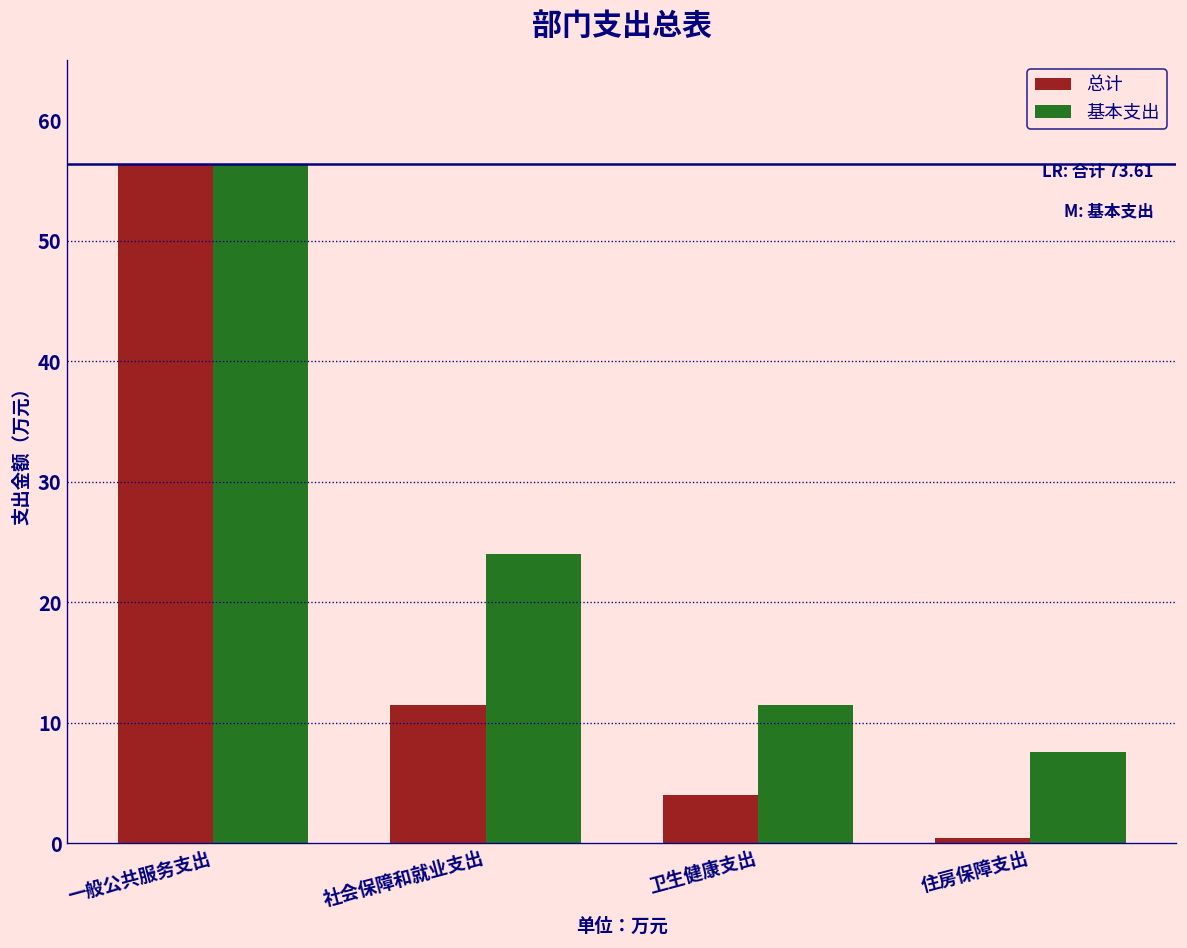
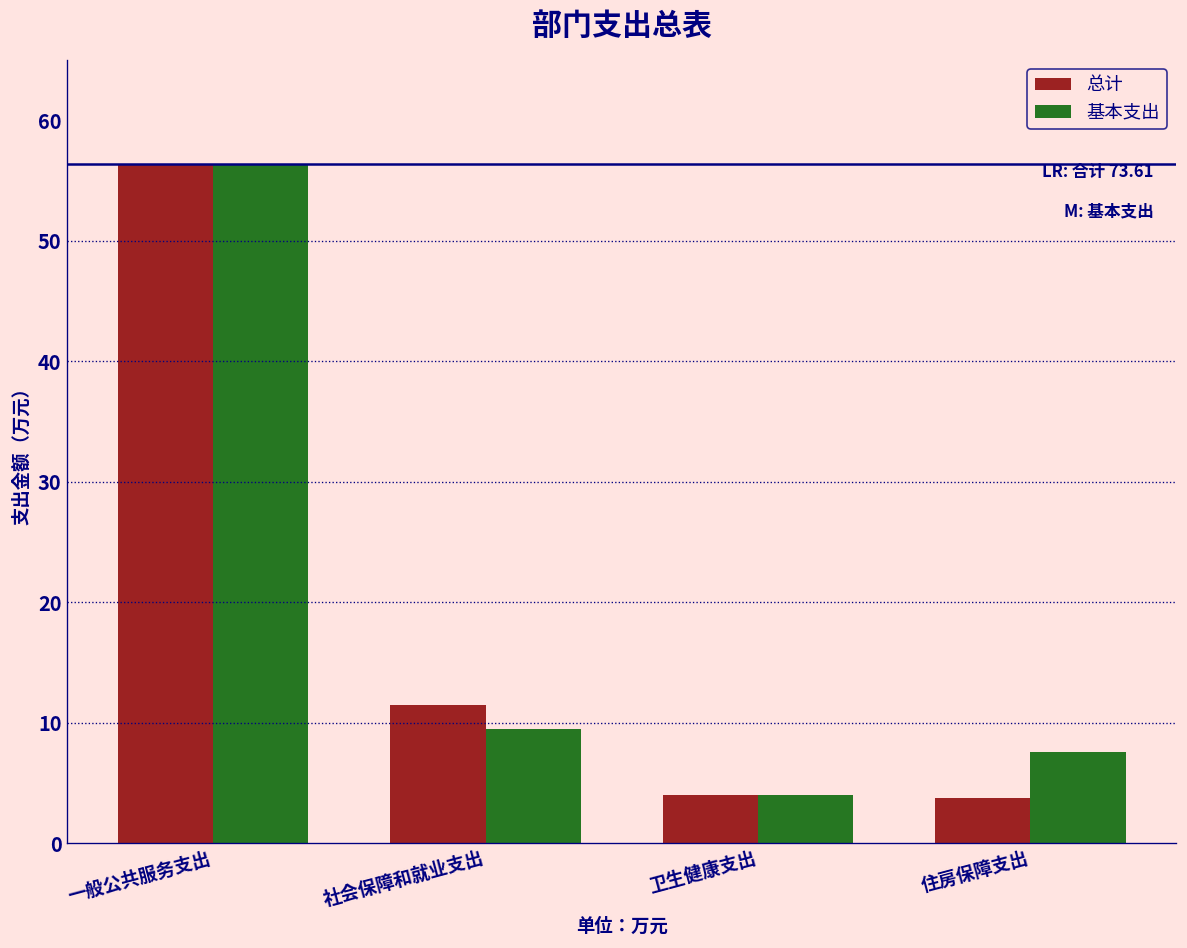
基本支出, 社会保障和就业支出: 24.0 -> 9.5
基本支出, 卫生健康支出: 11.5 -> 4.0
总计, 住房保障支出: 0.4 -> 3.7
